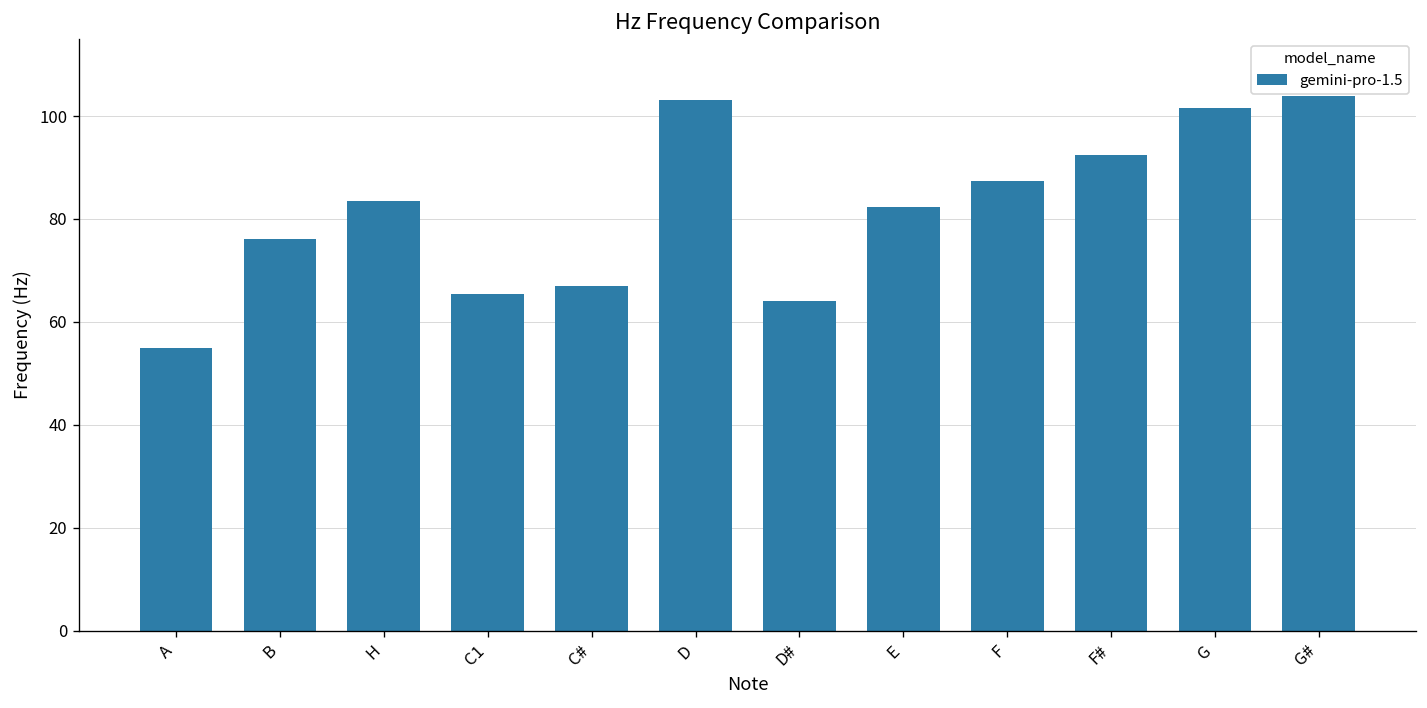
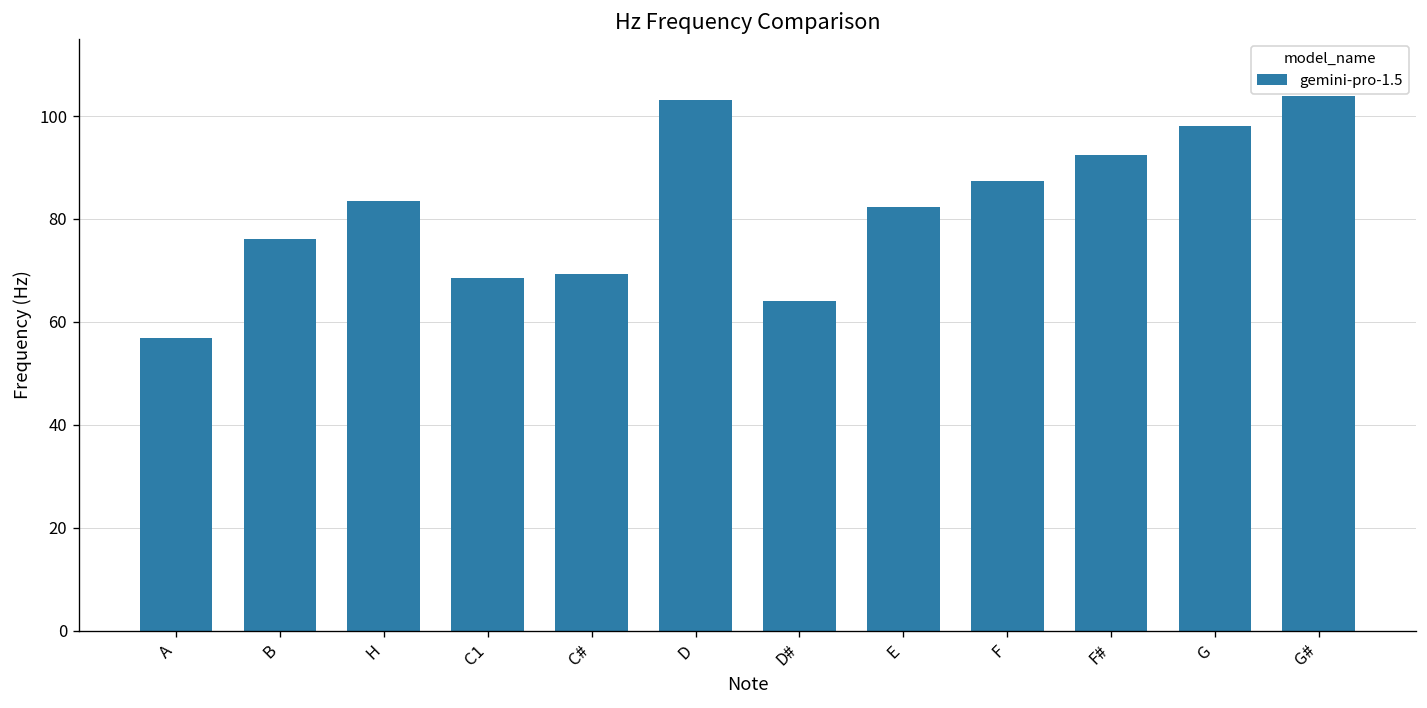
A: 55 -> 57
C1: 65 -> 68
C#: 67 -> 69
G: 102 -> 98
